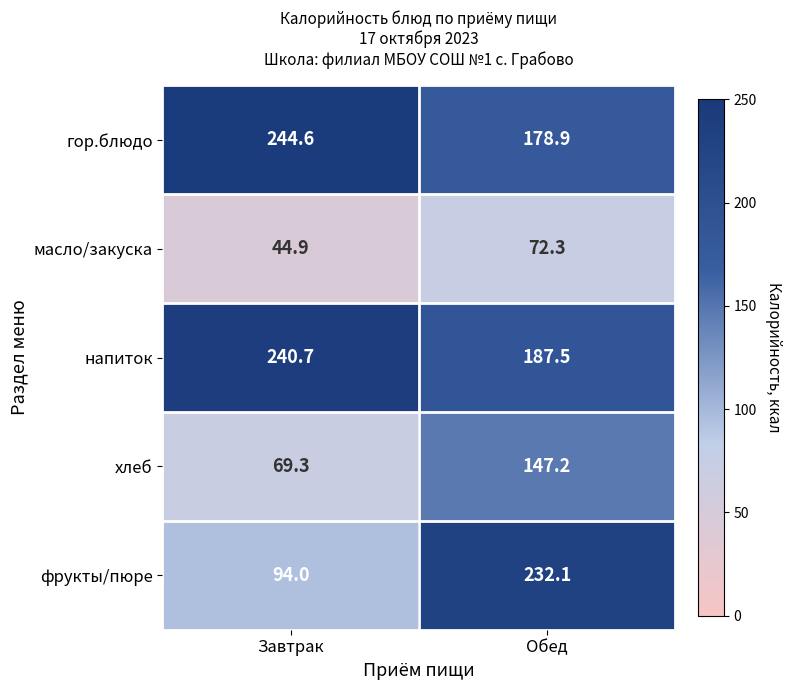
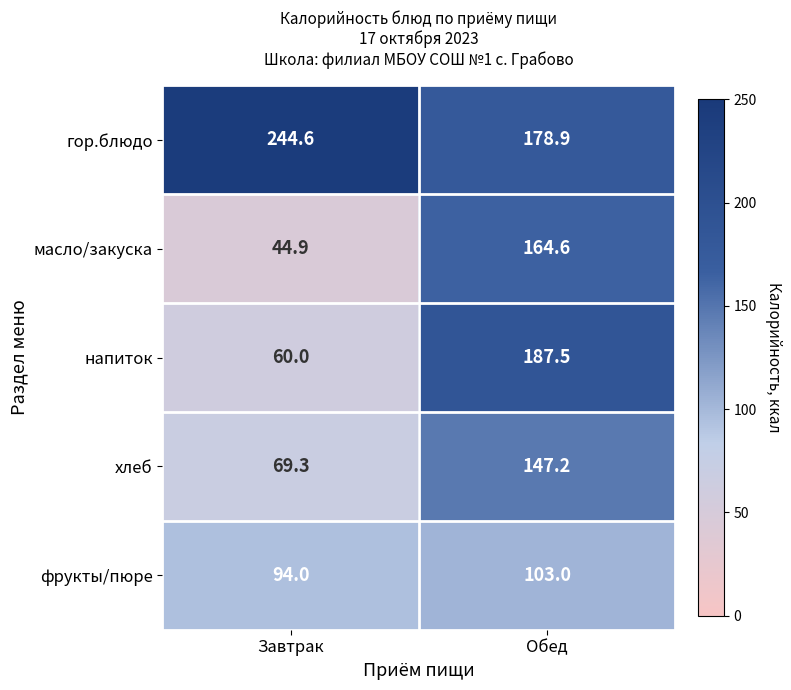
масло/закуска, Обед: 72.3 -> 164.6
напиток, Завтрак: 240.7 -> 60.0
фрукты/пюре, Обед: 232.1 -> 103.0
